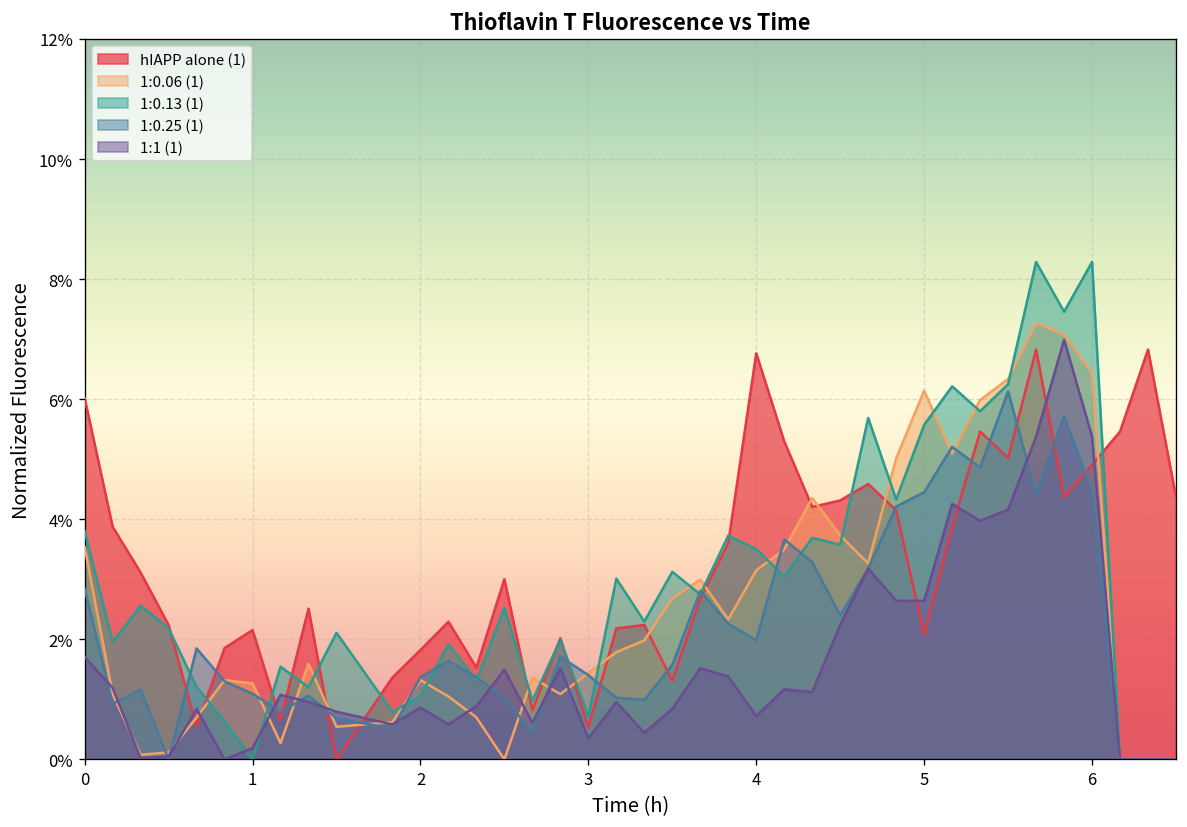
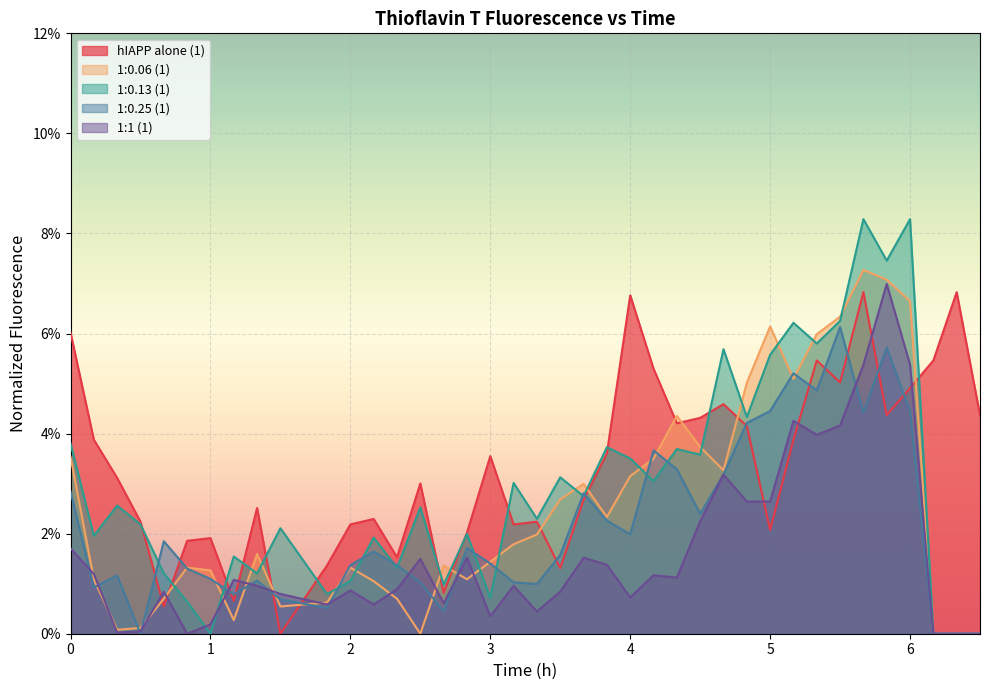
hIAPP alone (1), 1: 2.2% -> 1.9%
hIAPP alone (1), 2: 1.8% -> 2.2%
hIAPP alone (1), 3: 0.5% -> 3.5%
1:0.06 (1), 6: 6.4% -> 6.6%
